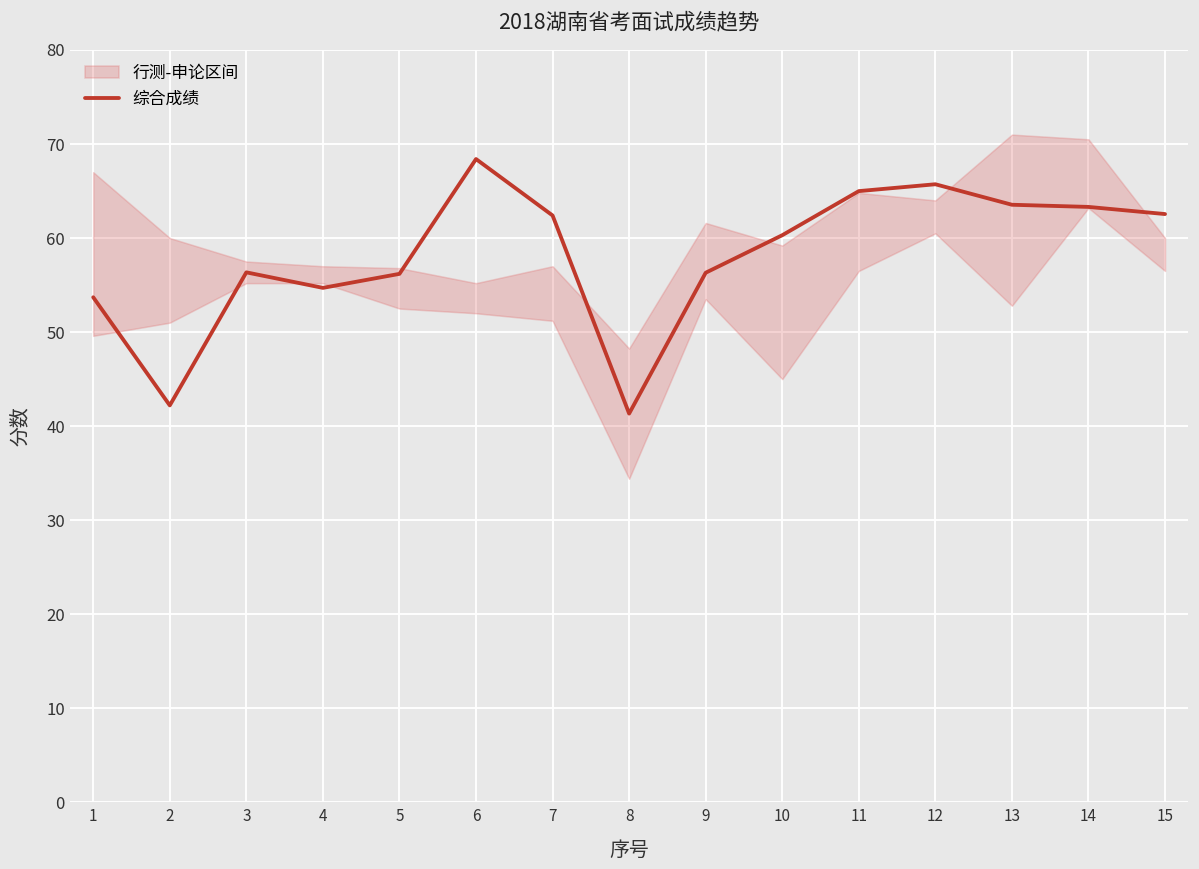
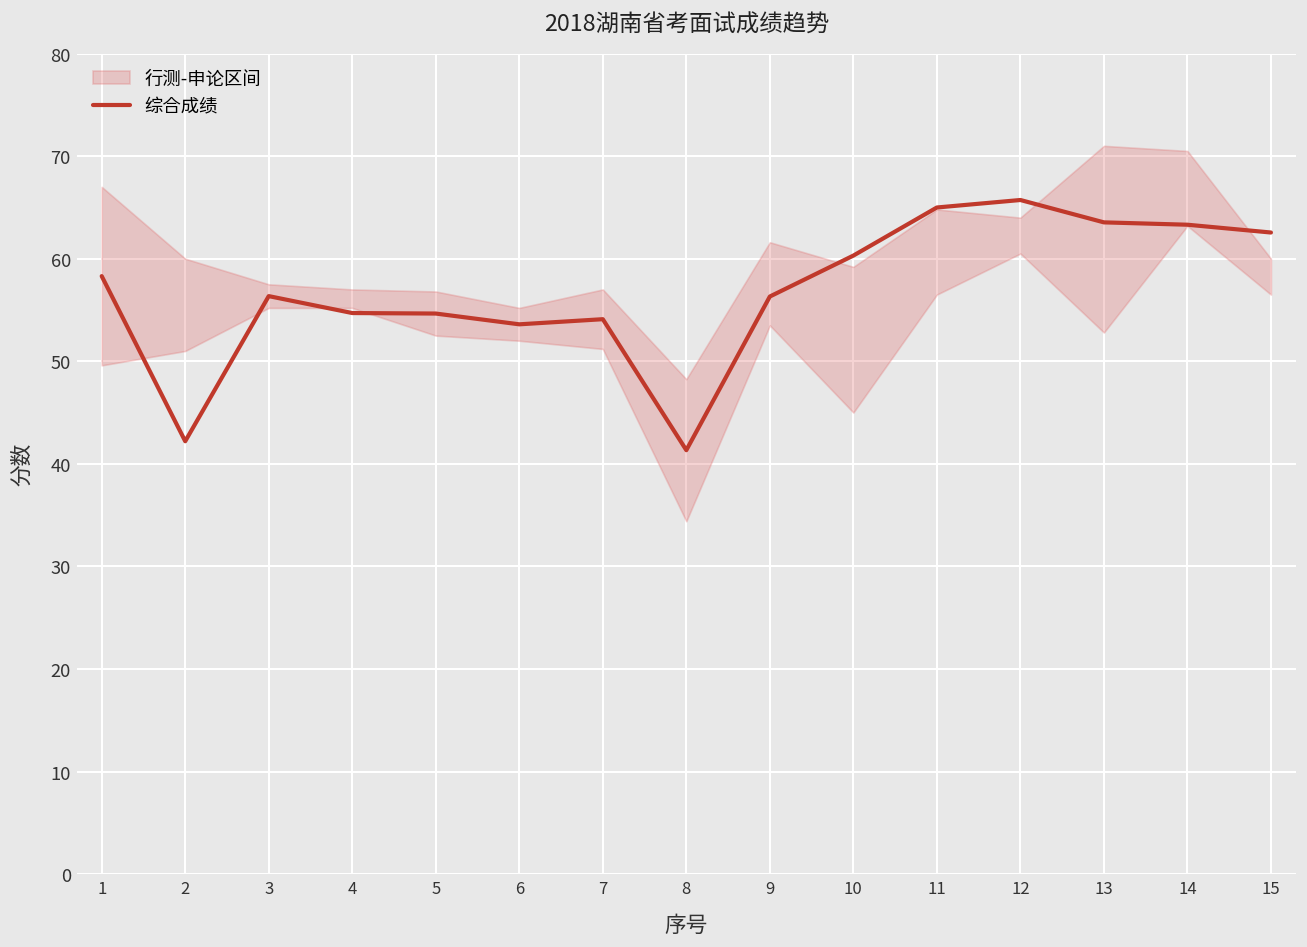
综合成绩, 1: 54 -> 58
综合成绩, 5: 56 -> 55
综合成绩, 6: 68 -> 54
综合成绩, 7: 62 -> 54
